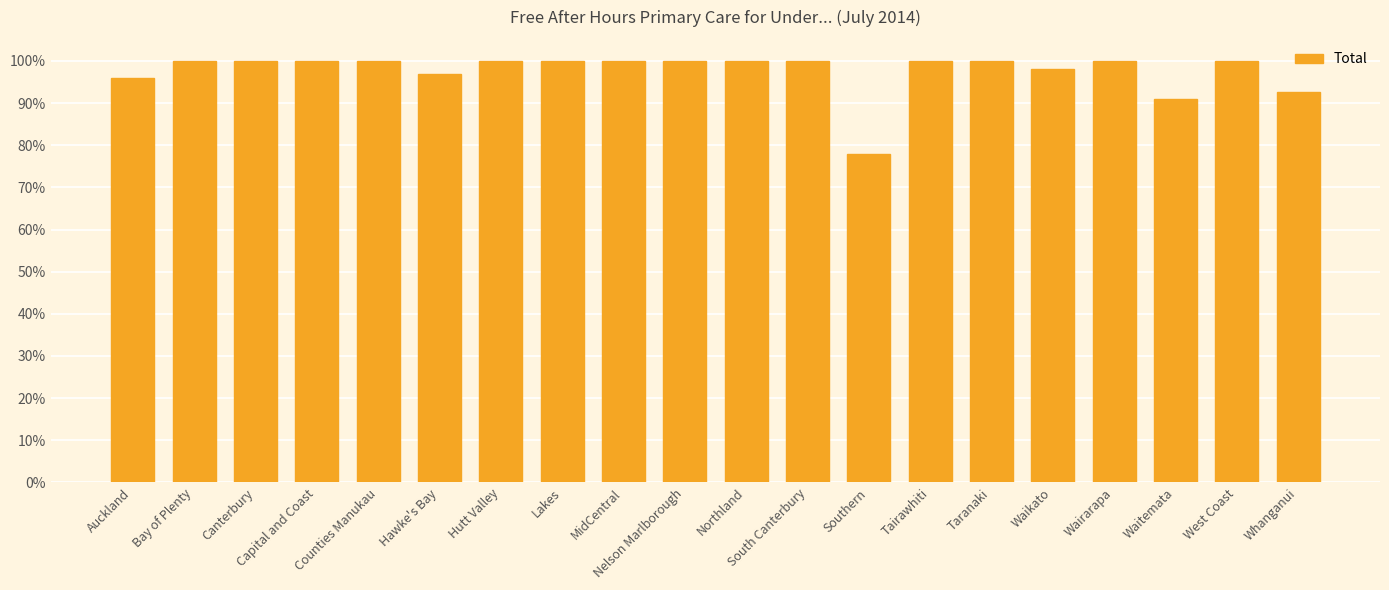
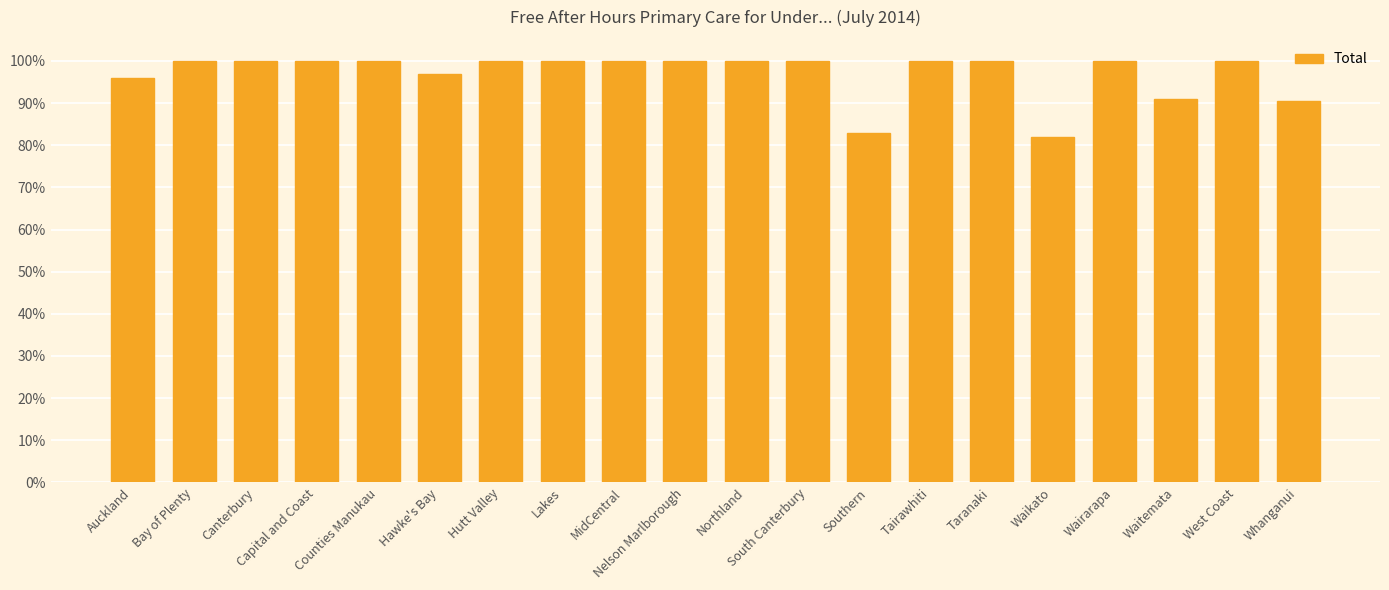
Southern: 78% -> 83%
Waikato: 98% -> 82%
Whanganui: 93% -> 91%
